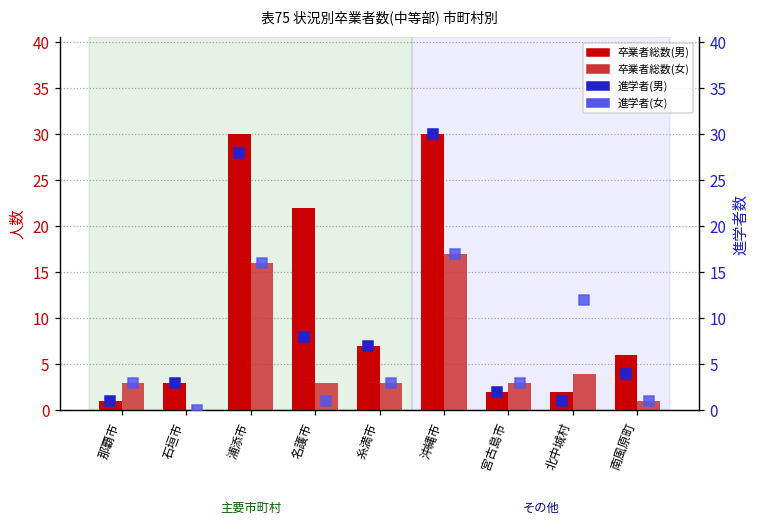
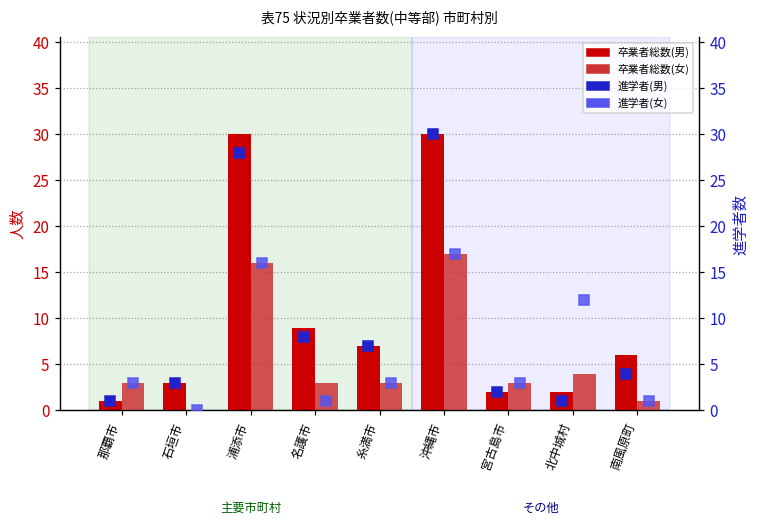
卒業者総数(男), 名護市: 22 -> 9
